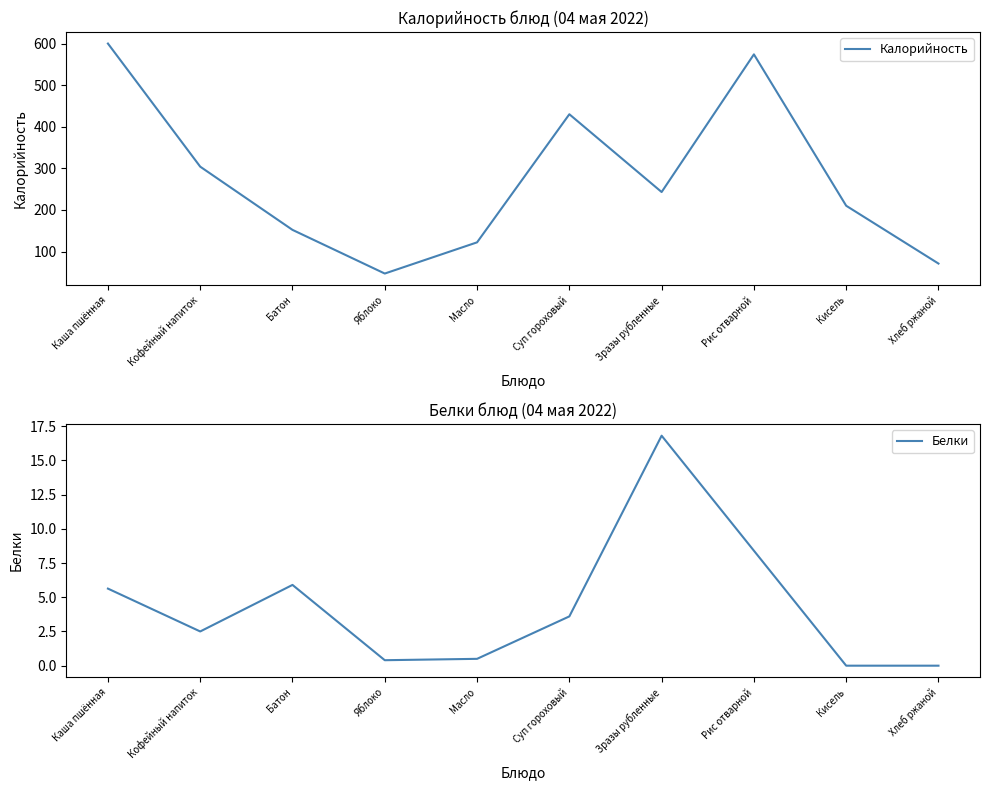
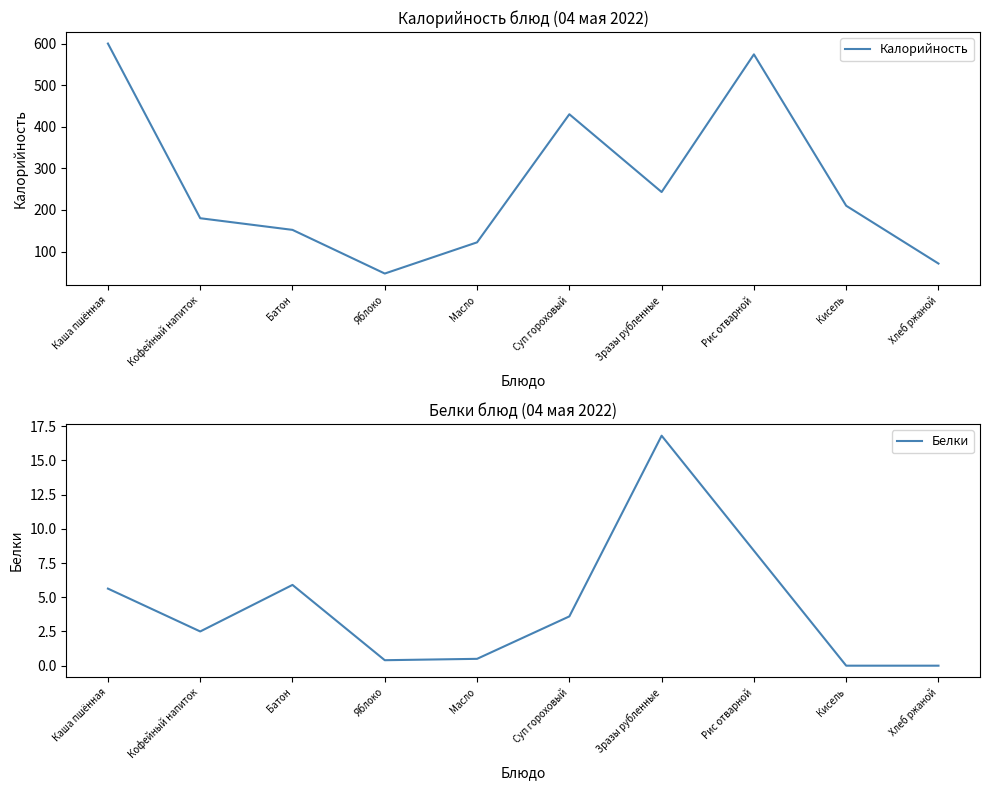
Калорийность блюд (04 мая 2022), Кофейный напиток: 300 -> 180
